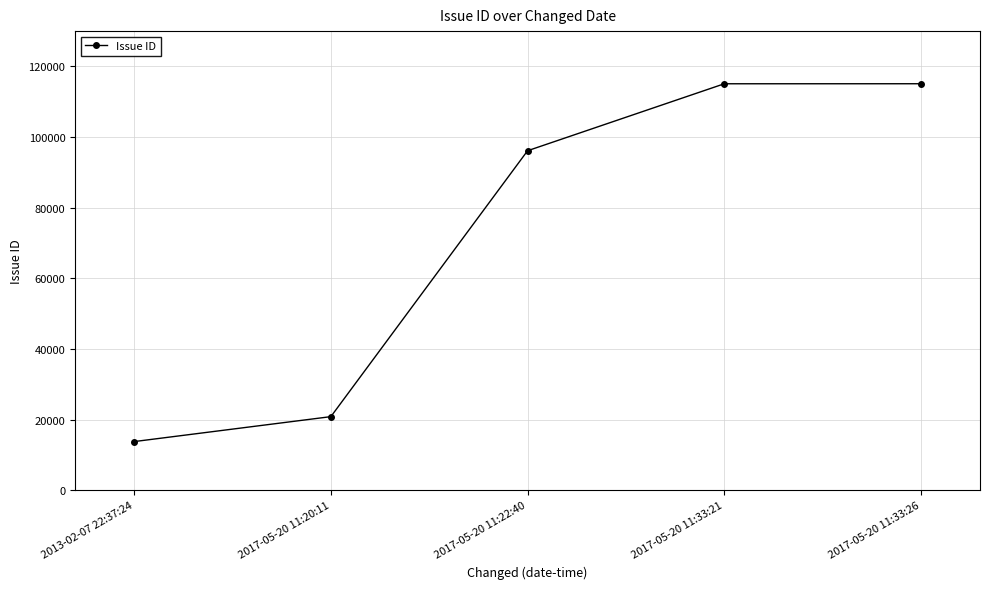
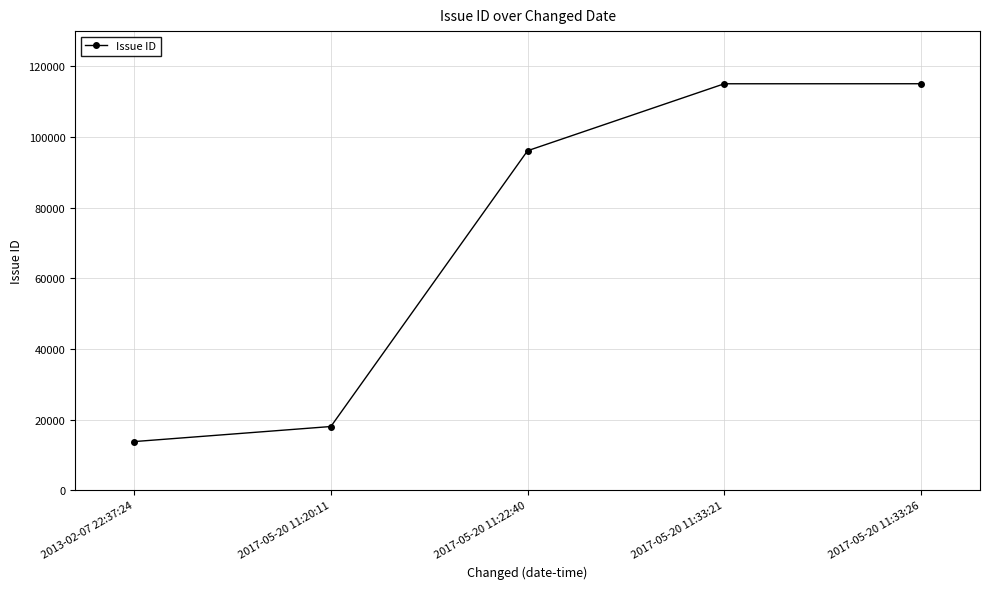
2017-05-20 11:20:11: 21000 -> 18000
